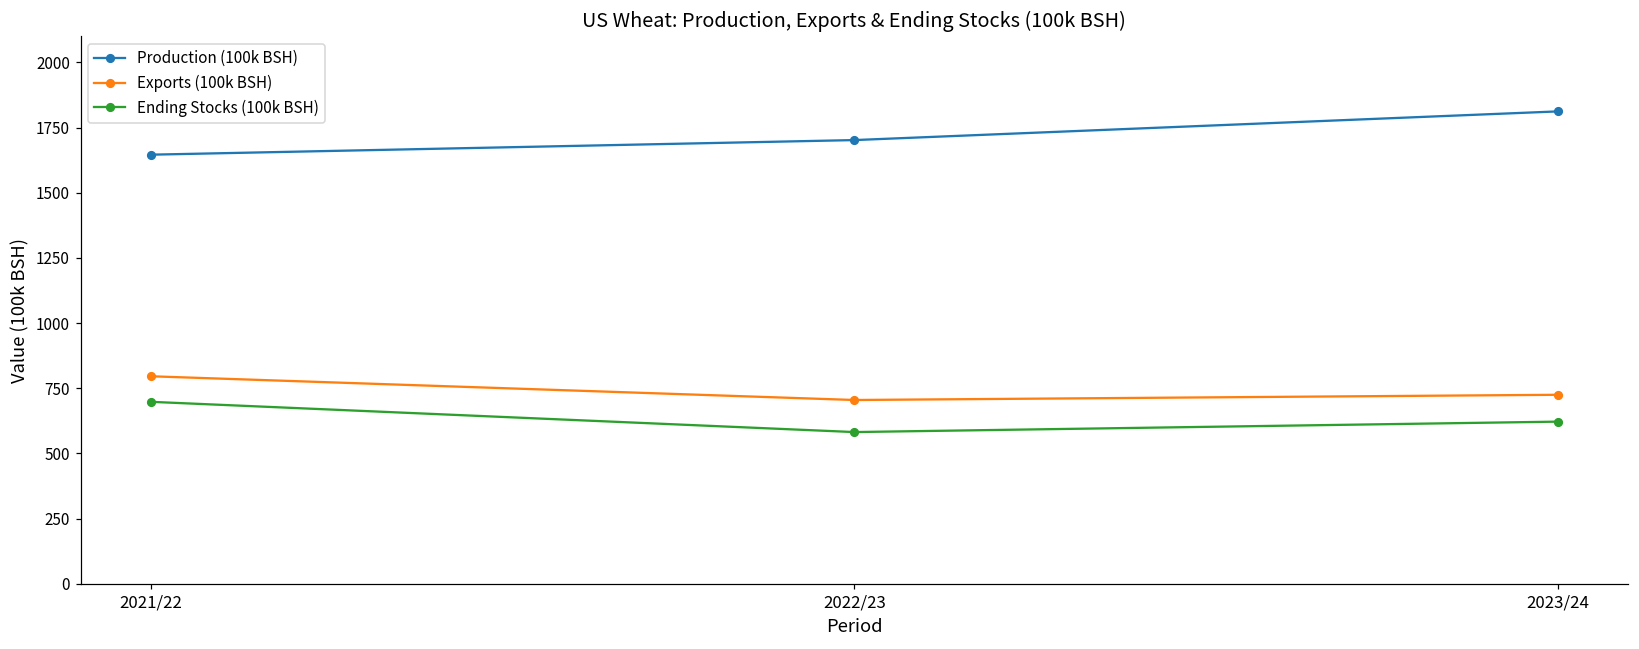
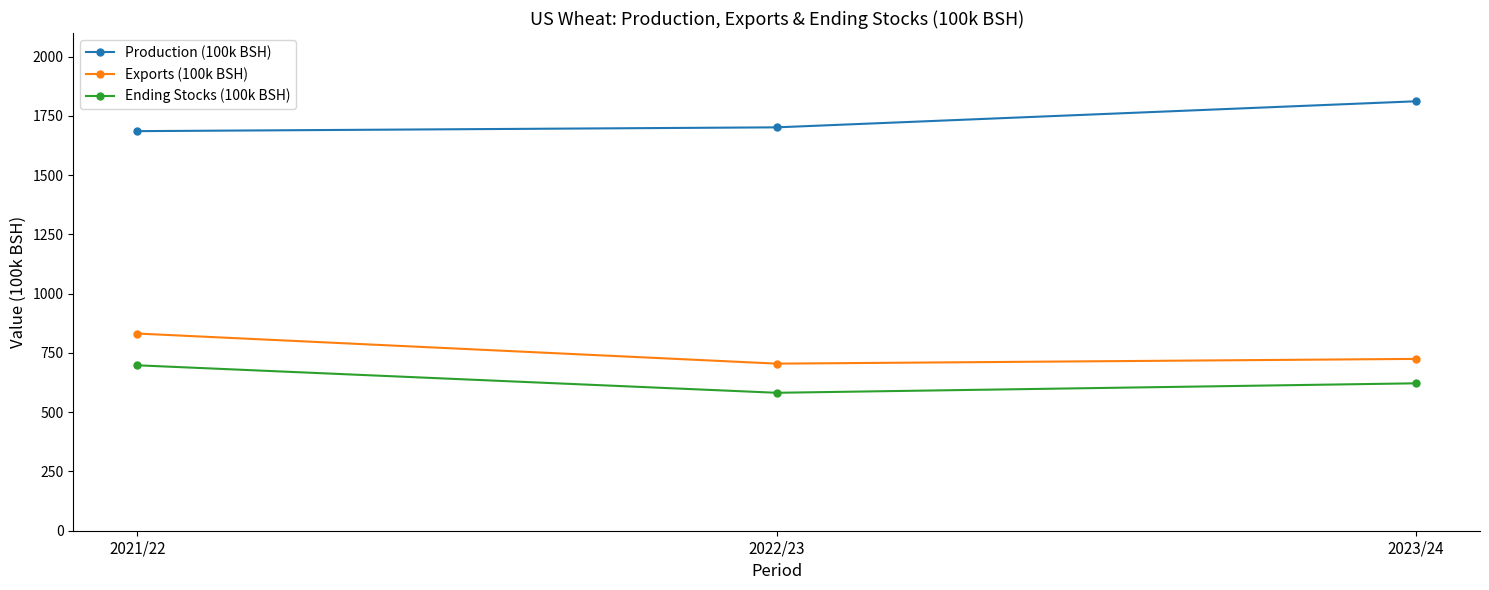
Production (100k BSH), 2021/22: 1650 -> 1690
Exports (100k BSH), 2021/22: 800 -> 830
